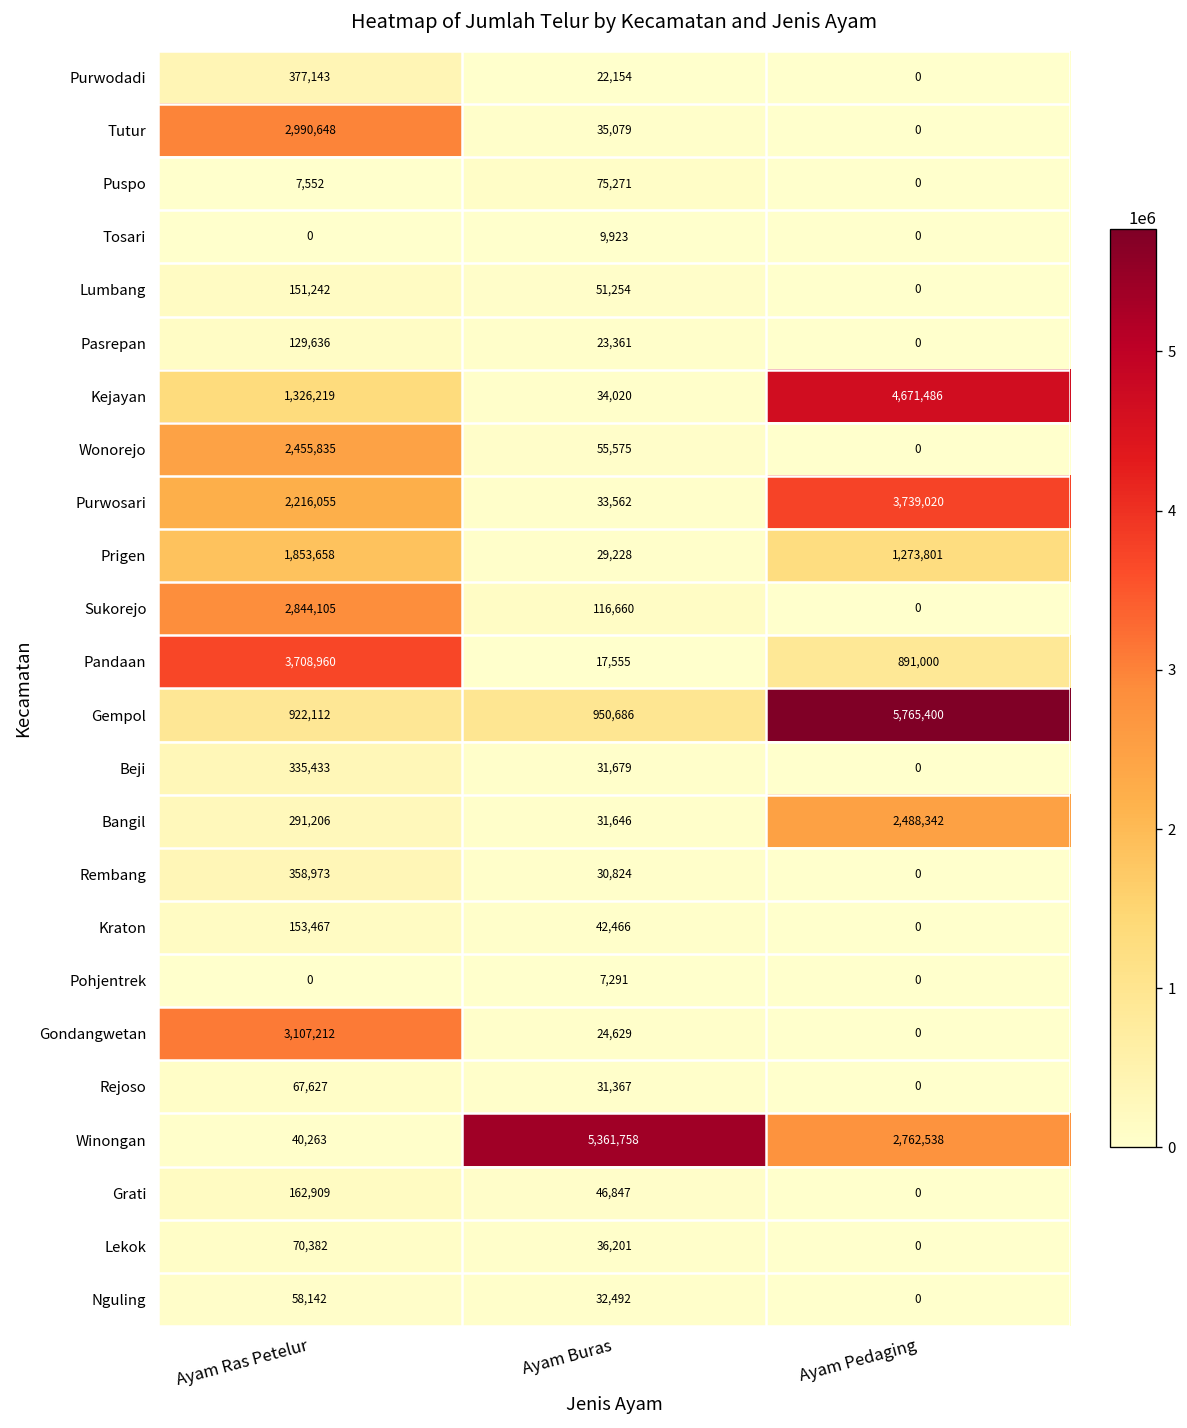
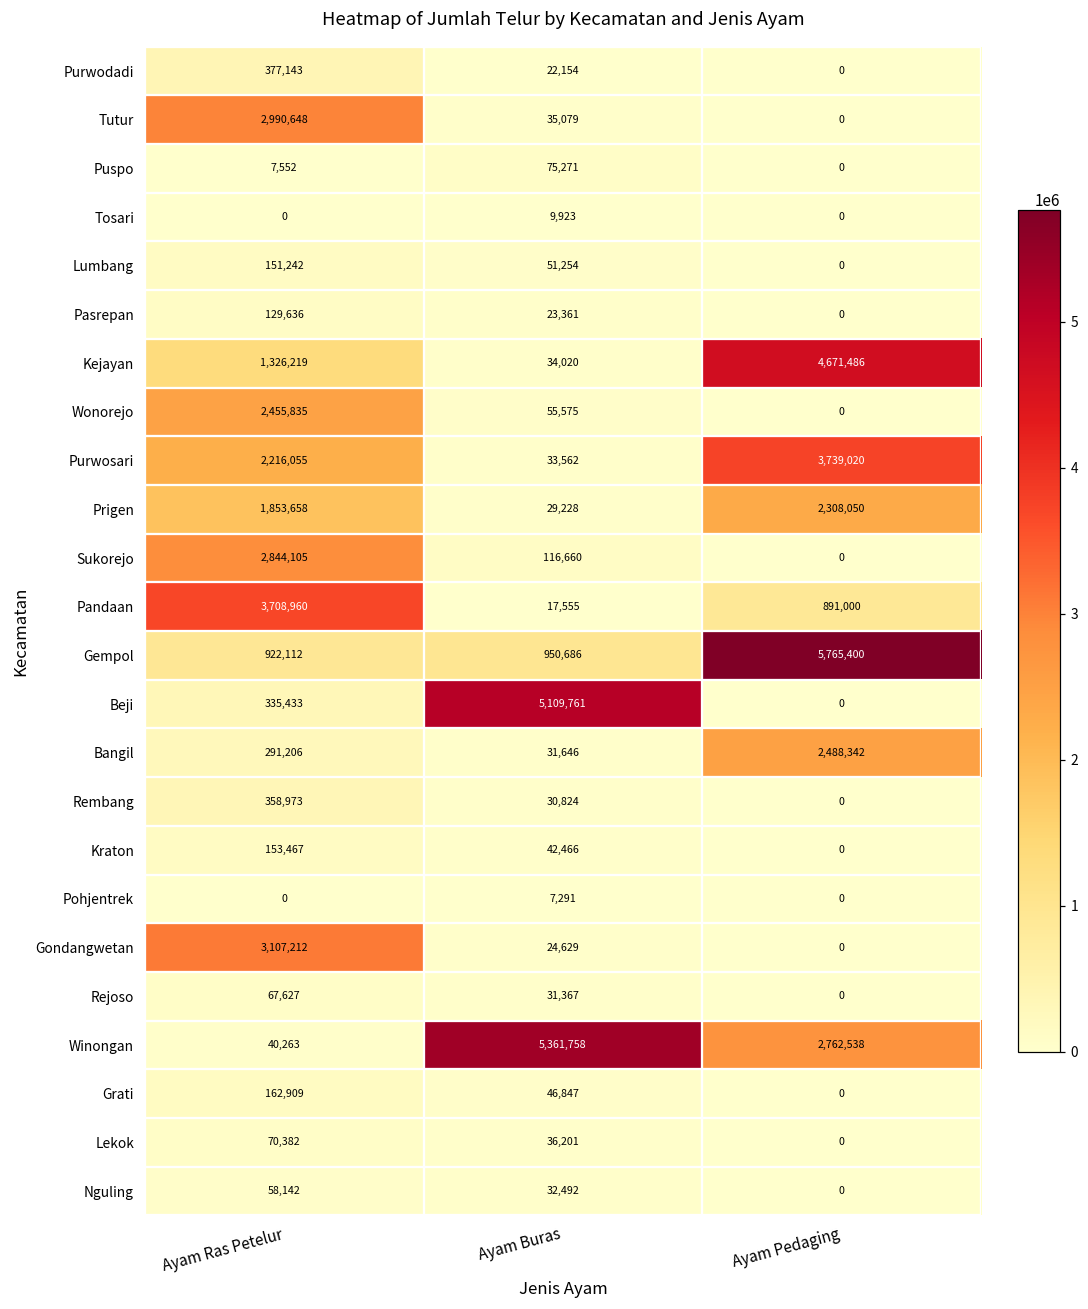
Prigen, Ayam Pedaging: 1,273,801 -> 2,308,050
Beji, Ayam Buras: 31,679 -> 5,109,761
